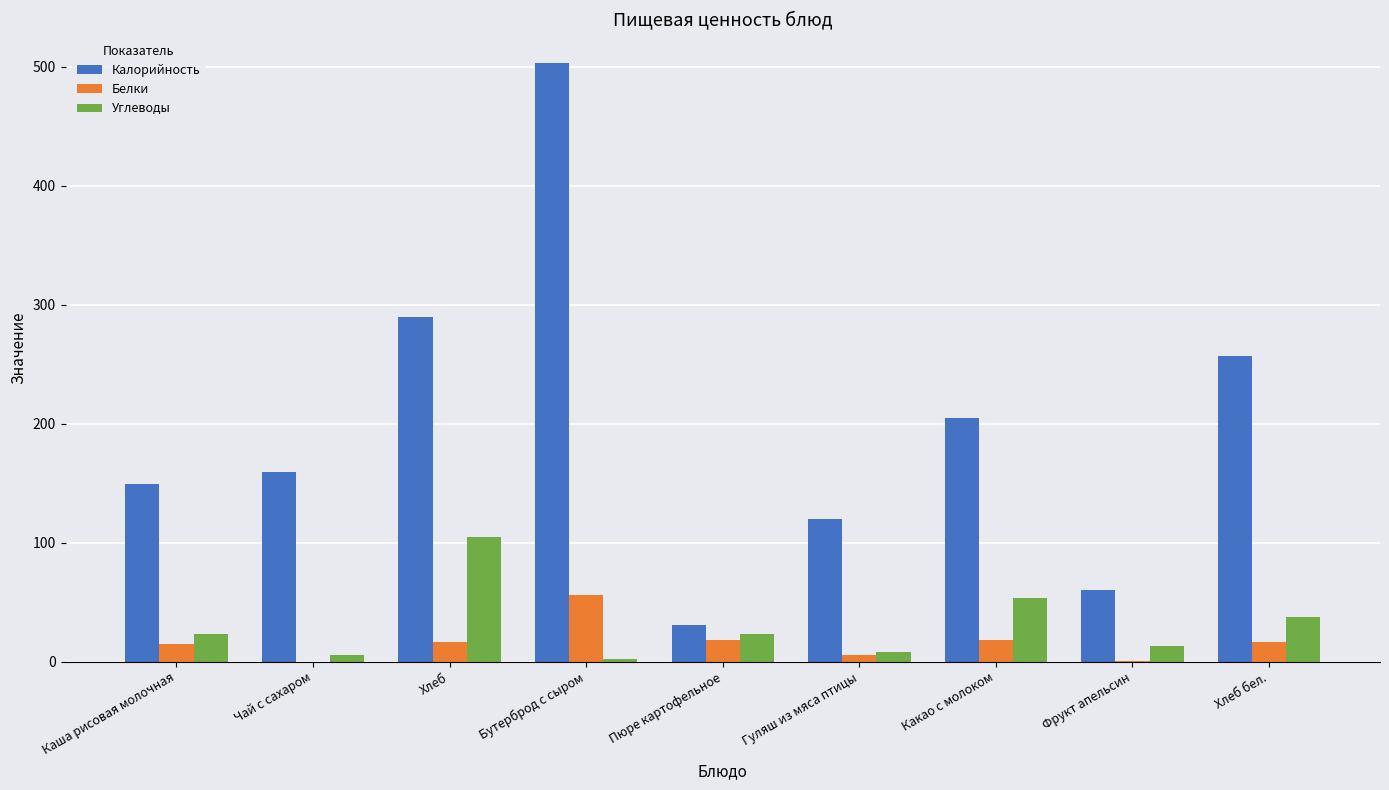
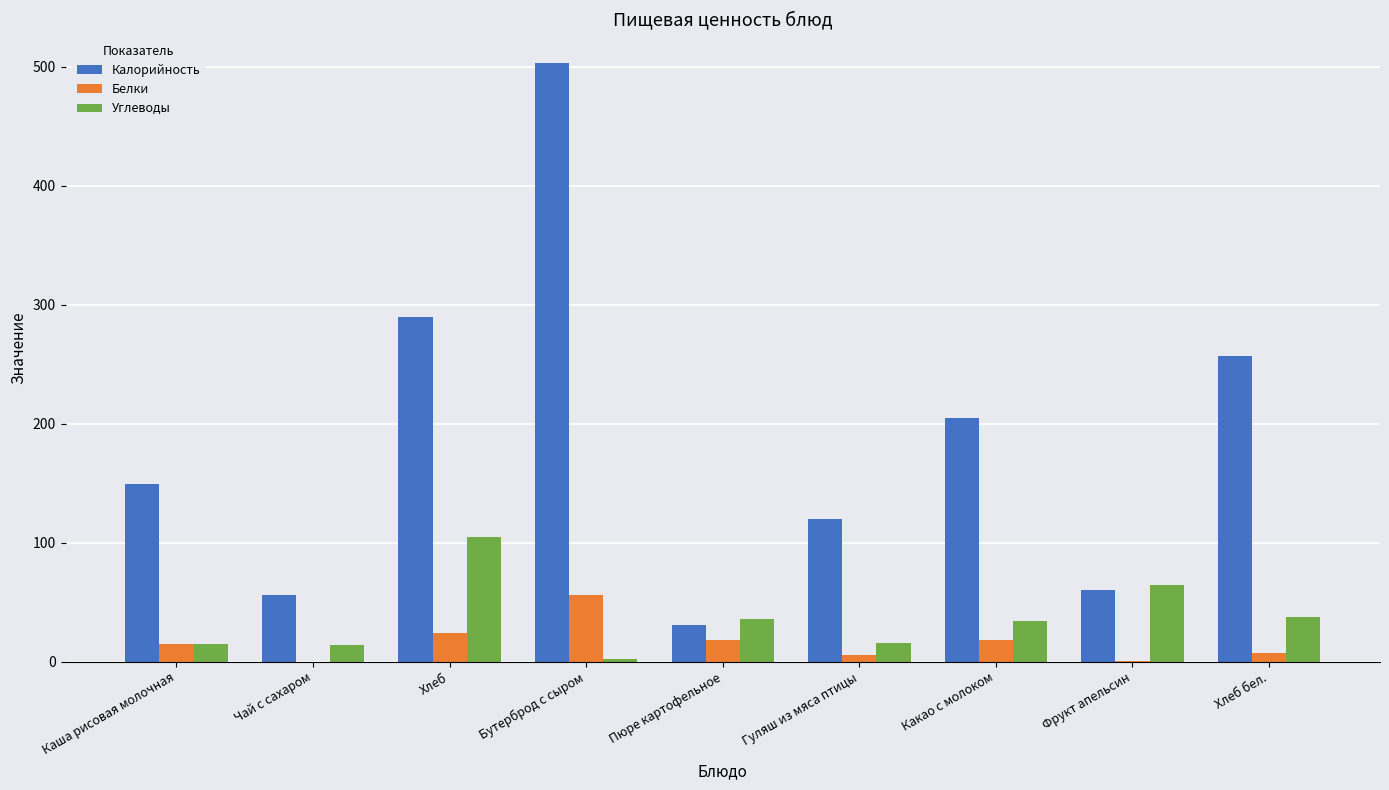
Углеводы, Каша рисовая молочная: 23 -> 15
Калорийность, Чай с сахаром: 159 -> 56
Углеводы, Чай с сахаром: 6 -> 14
Белки, Хлеб: 17 -> 24
Углеводы, Пюре картофельное: 24 -> 36
Углеводы, Гуляш из мяса птицы: 8 -> 16
Углеводы, Какао с молоком: 54 -> 34
Углеводы, Фрукт апельсин: 13 -> 64
Белки, Хлеб бел.: 17 -> 8
